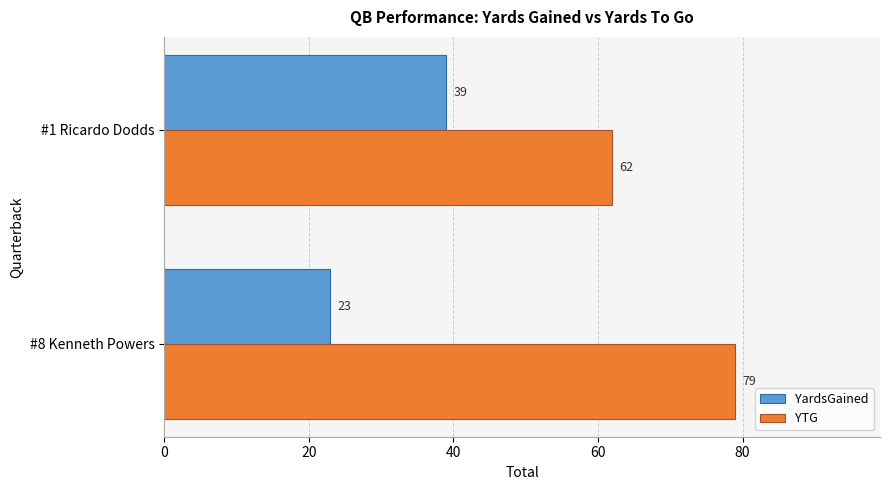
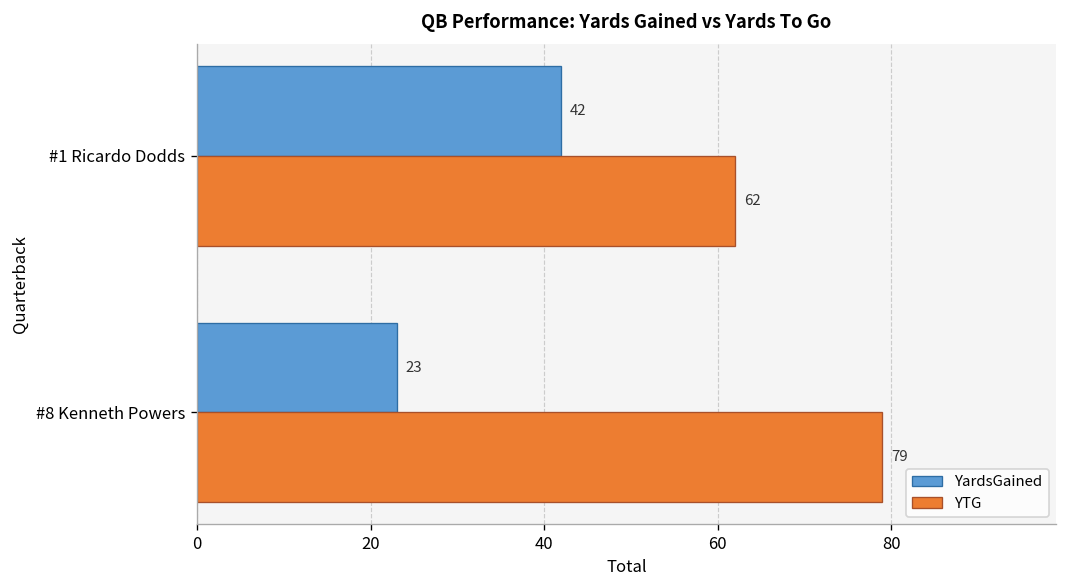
YardsGained, #1 Ricardo Dodds: 39 -> 42
